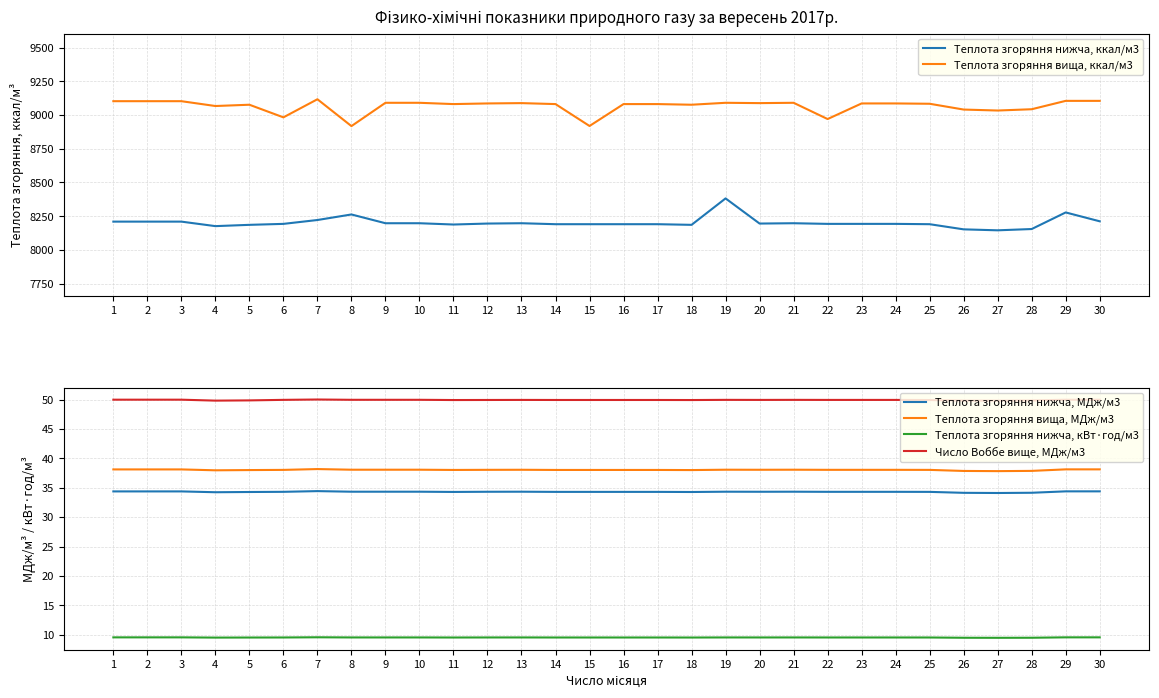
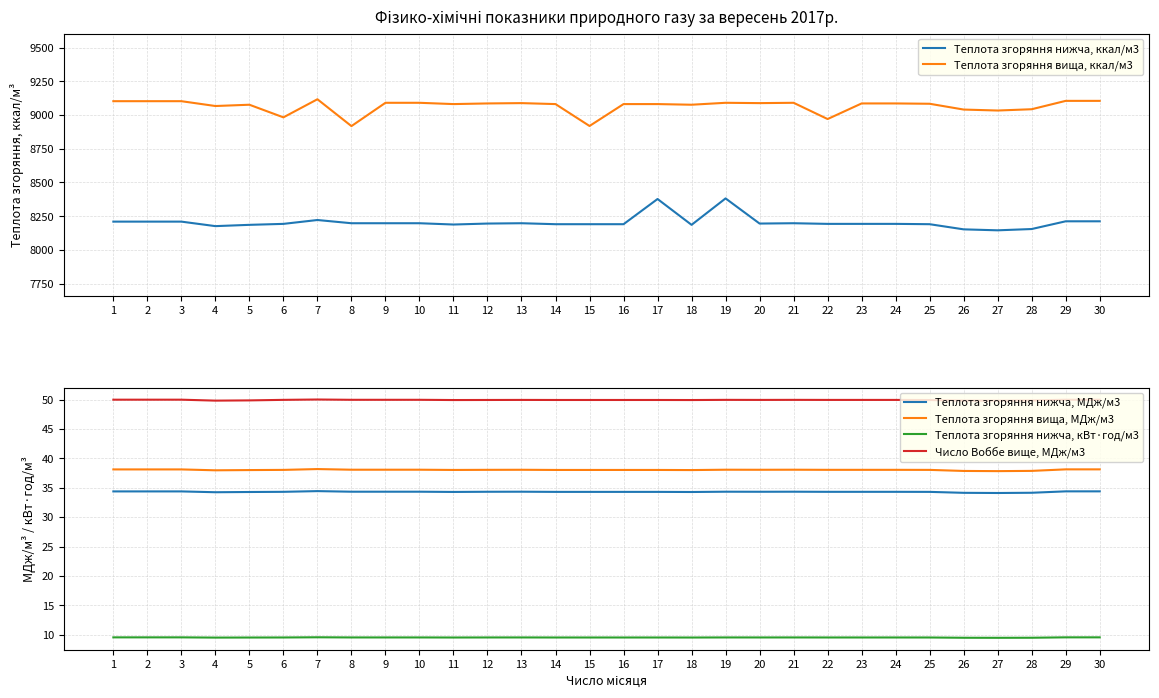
Фізико-хімічні показники природного газу за вересень 2017р., Теплота згоряння нижча, ккал/м3, 8: 8260 -> 8200
Фізико-хімічні показники природного газу за вересень 2017р., Теплота згоряння нижча, ккал/м3, 17: 8190 -> 8380
Фізико-хімічні показники природного газу за вересень 2017р., Теплота згоряння нижча, ккал/м3, 29: 8280 -> 8210
